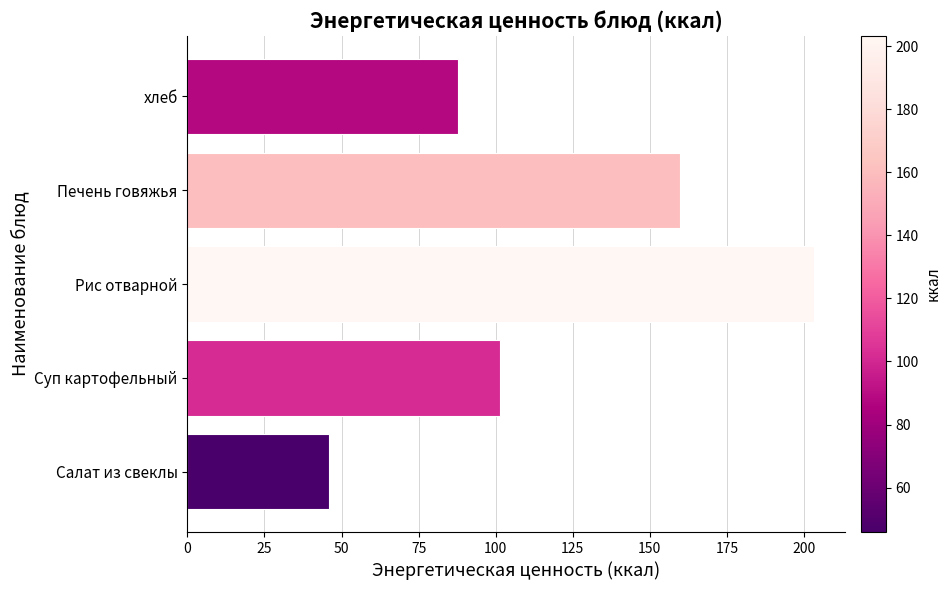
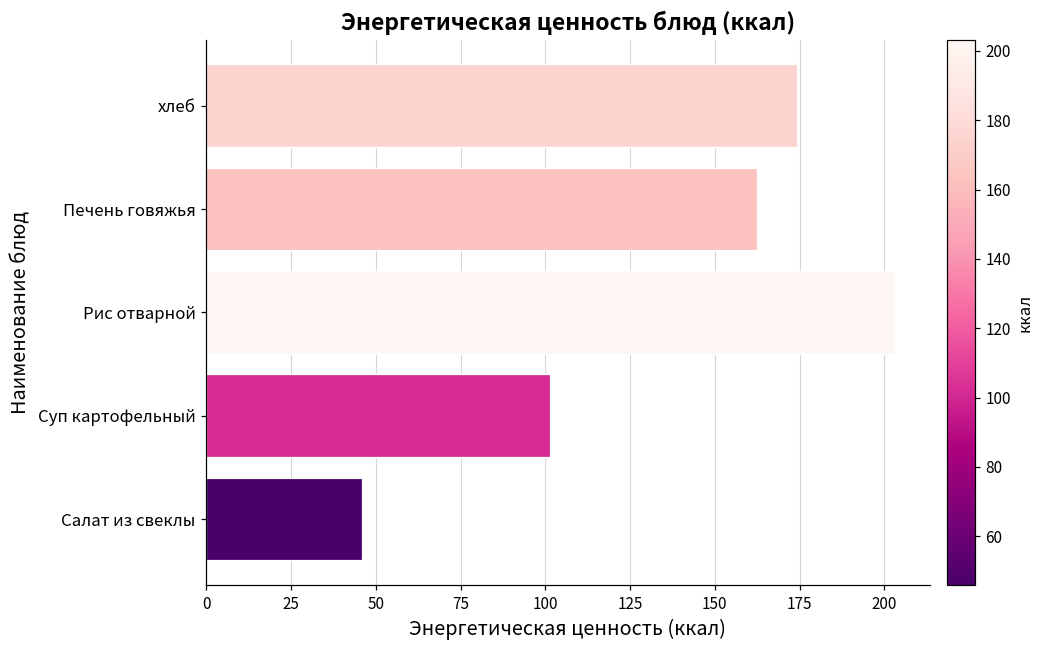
хлеб: 88 -> 174
Печень говяжья: 160 -> 162
